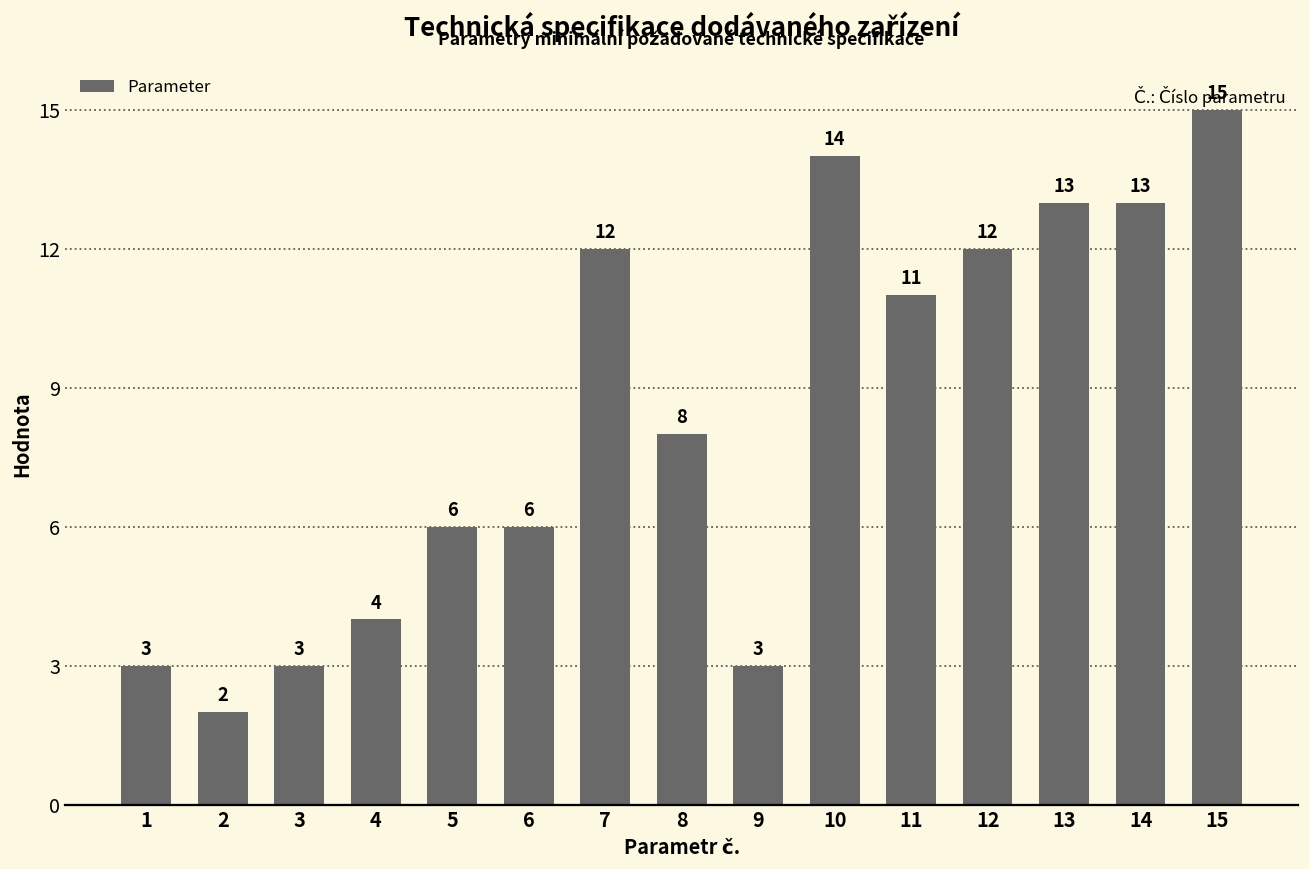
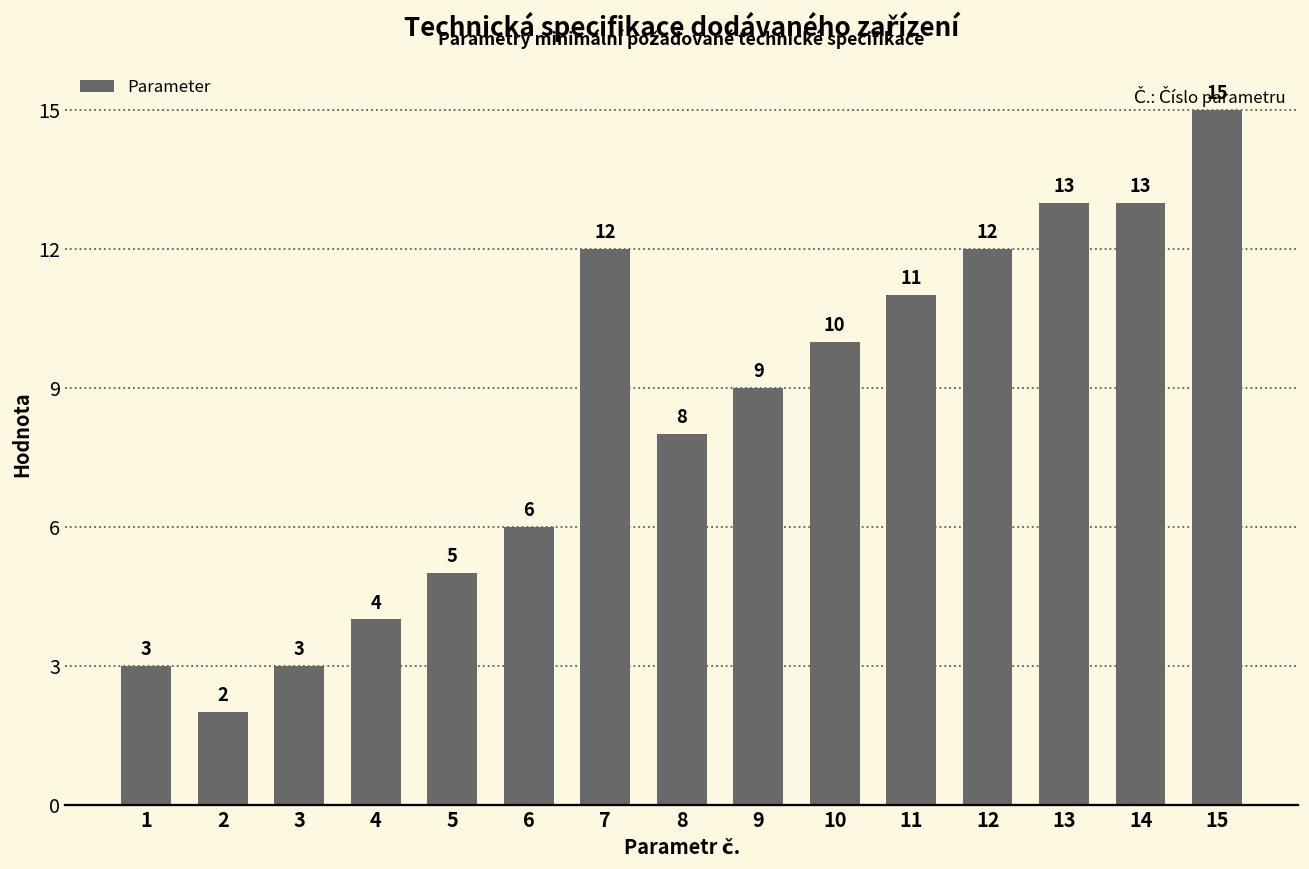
5: 6 -> 5
9: 3 -> 9
10: 14 -> 10
